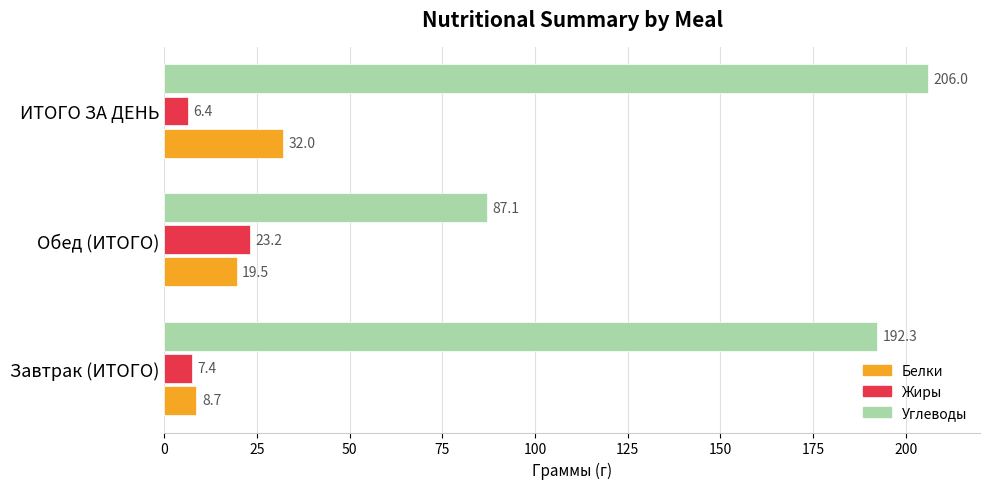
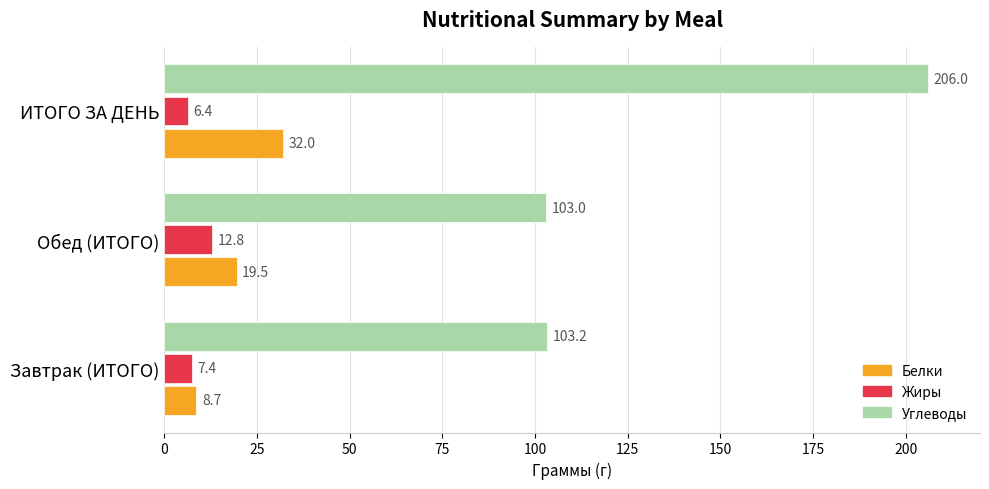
Углеводы, Обед (ИТОГО): 87.1 -> 103.0
Жиры, Обед (ИТОГО): 23.2 -> 12.8
Углеводы, Завтрак (ИТОГО): 192.3 -> 103.2
